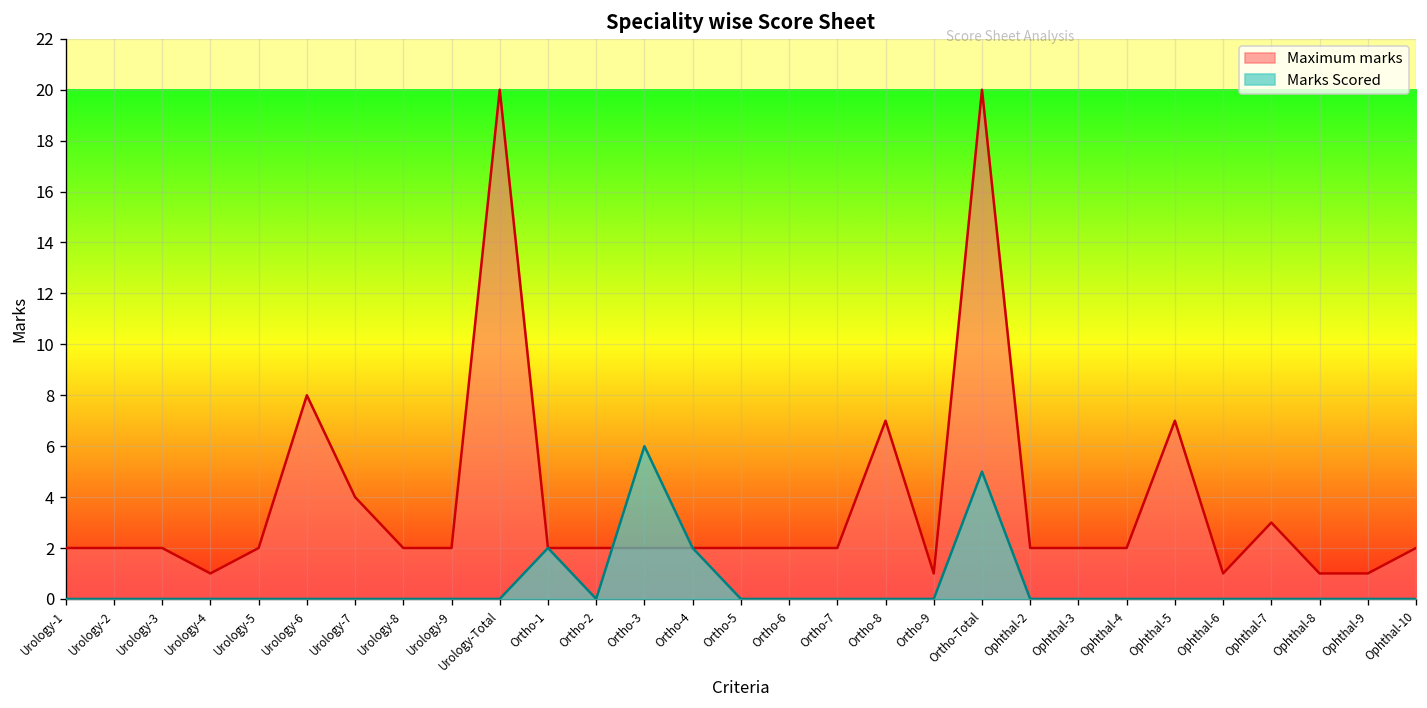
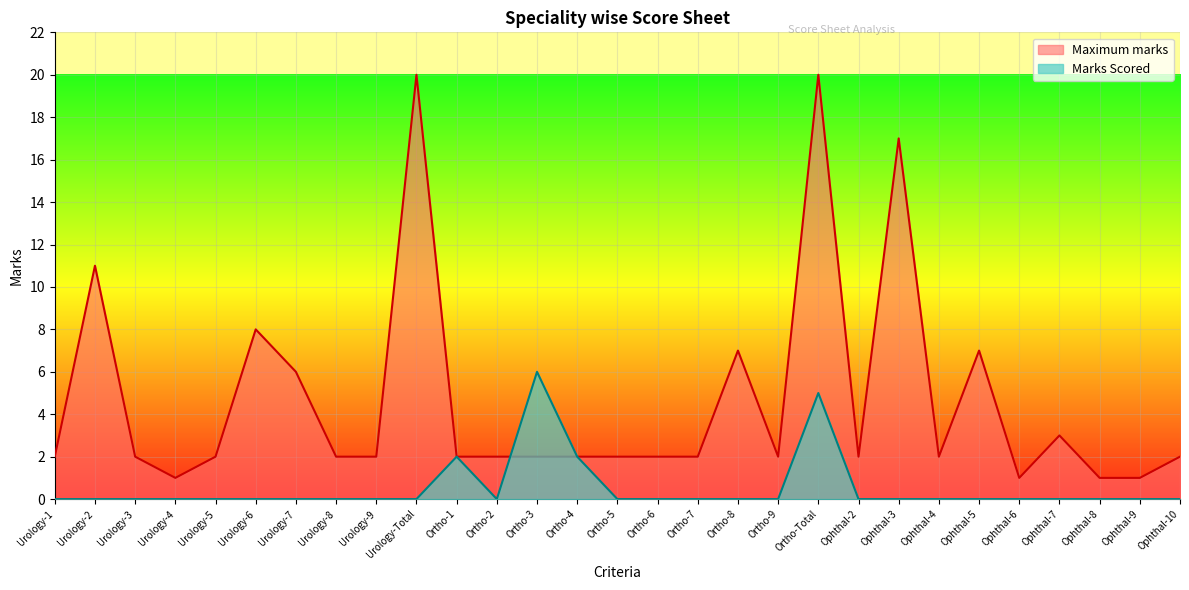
Maximum marks, Urology-2: 2 -> 11
Maximum marks, Urology-7: 4 -> 6
Maximum marks, Ortho-9: 1 -> 2
Maximum marks, Ophthal-3: 2 -> 17
